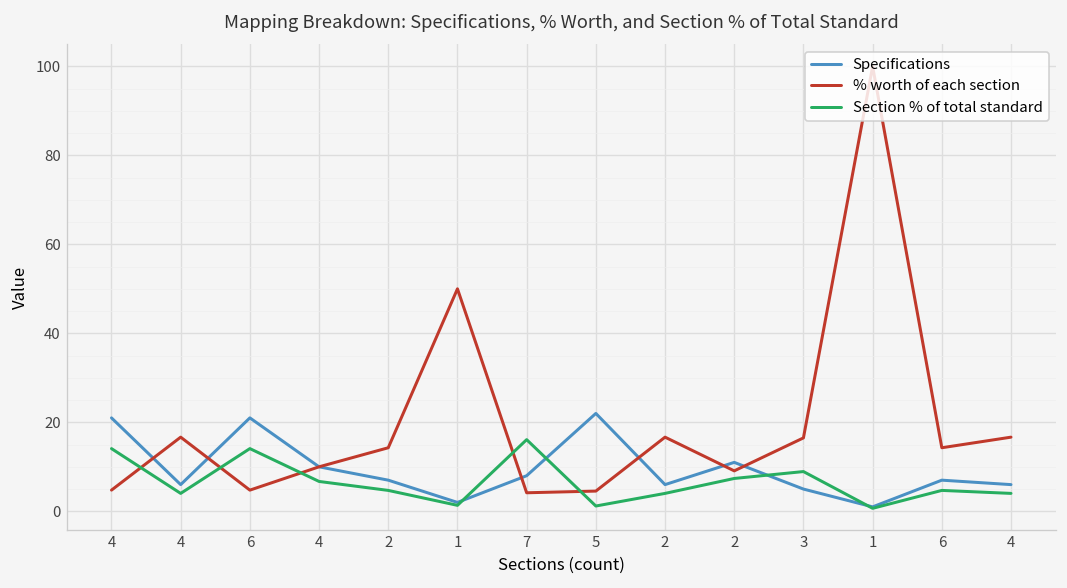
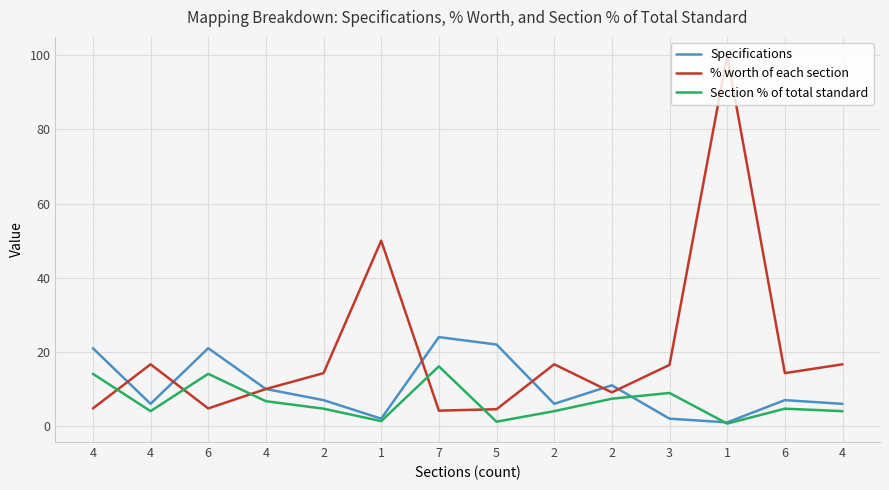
Specifications, 7: 8 -> 24
Specifications, 3: 5 -> 2
